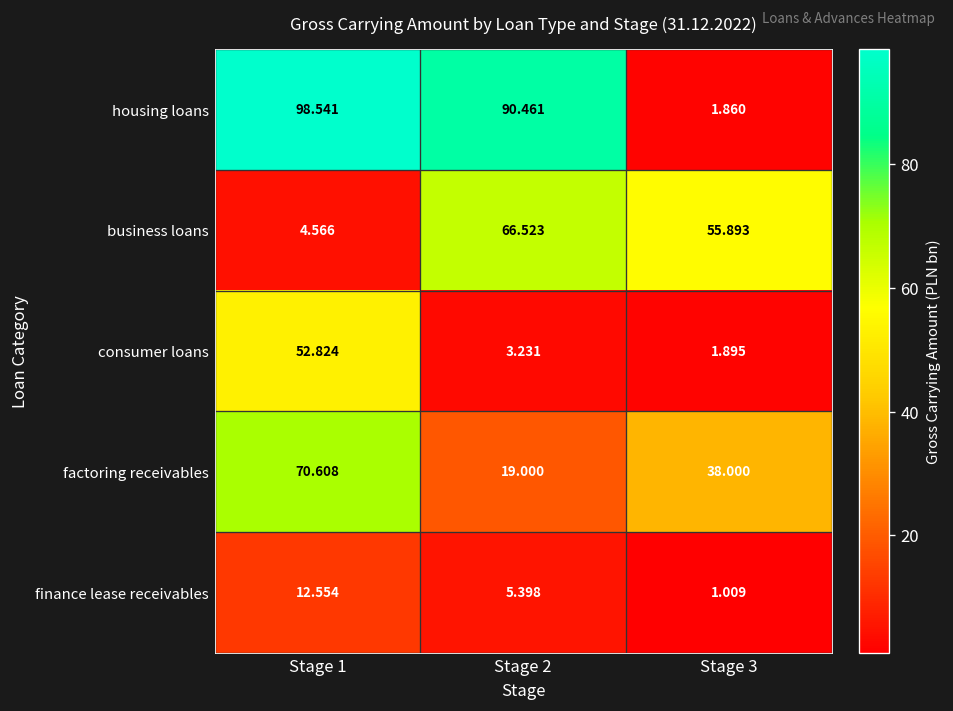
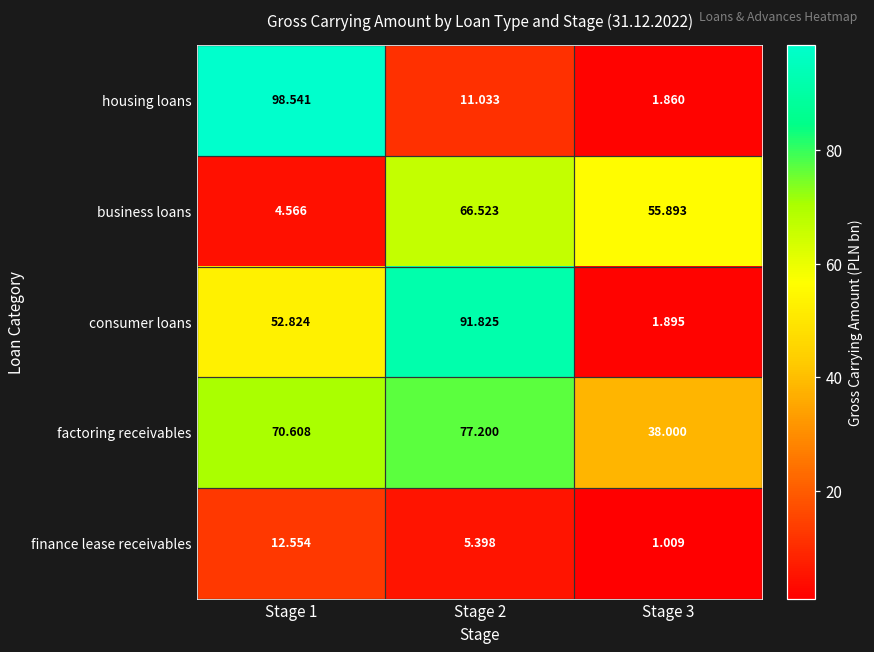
housing loans, Stage 2: 90.461 -> 11.033
consumer loans, Stage 2: 3.231 -> 91.825
factoring receivables, Stage 2: 19.000 -> 77.200
